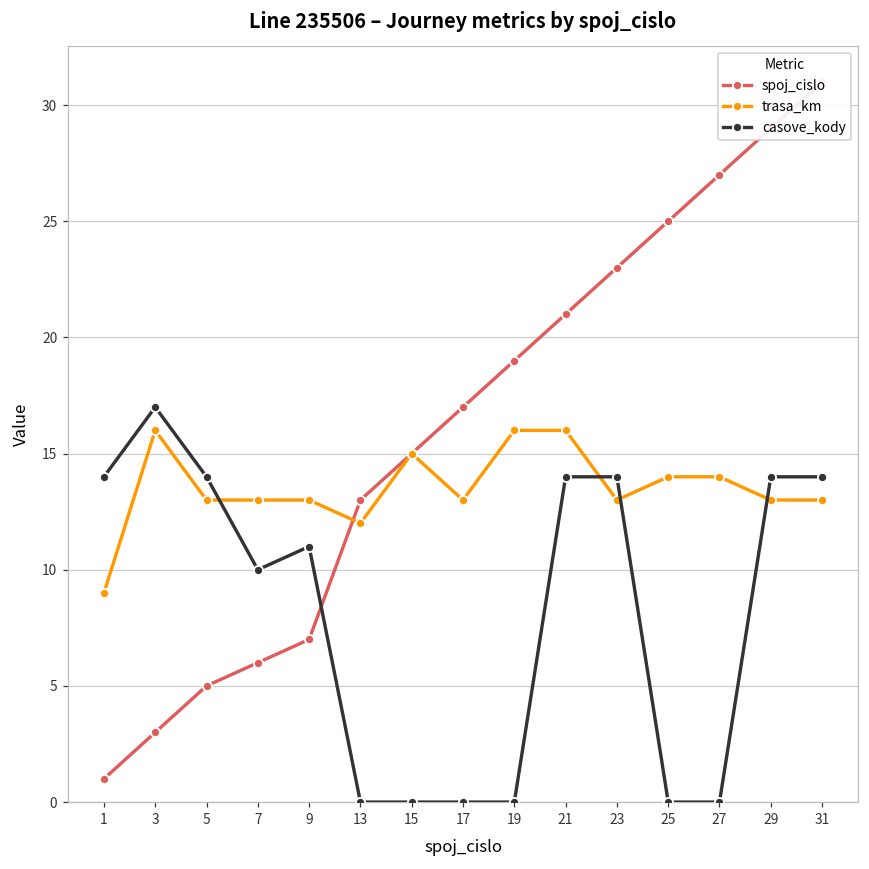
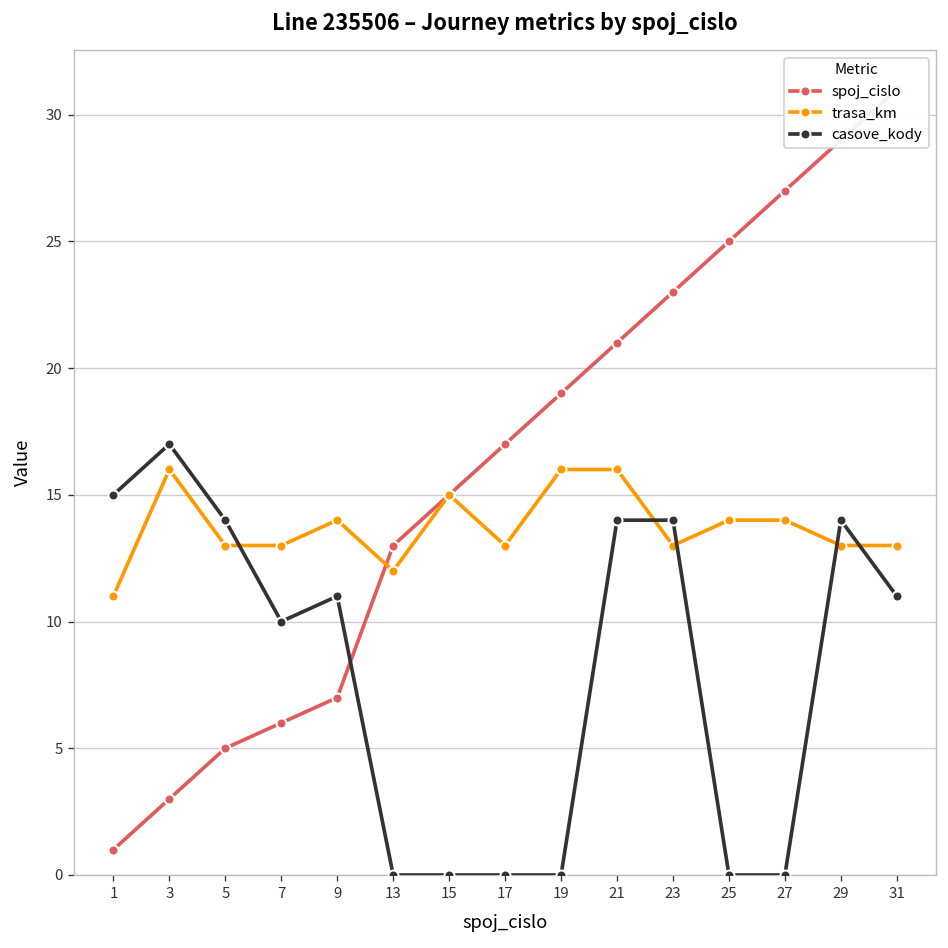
trasa_km, 1: 9 -> 11
casove_kody, 1: 14 -> 15
trasa_km, 9: 13 -> 14
casove_kody, 31: 14 -> 11
